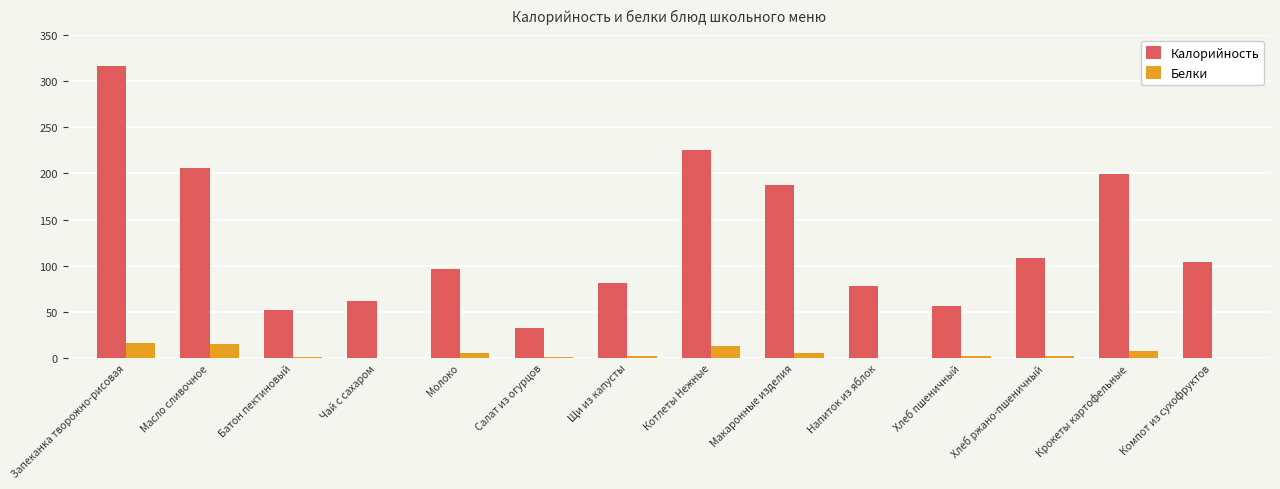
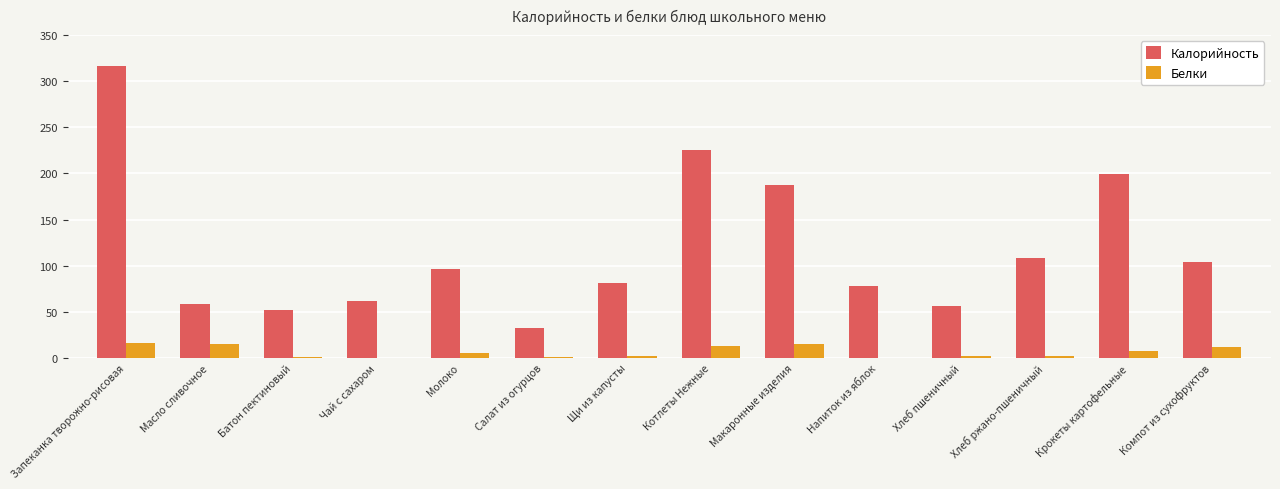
Калорийность, Масло сливочное: 210 -> 60
Белки, Макаронные изделия: 10 -> 20
Белки, Компот из сухофруктов: 0 -> 10
